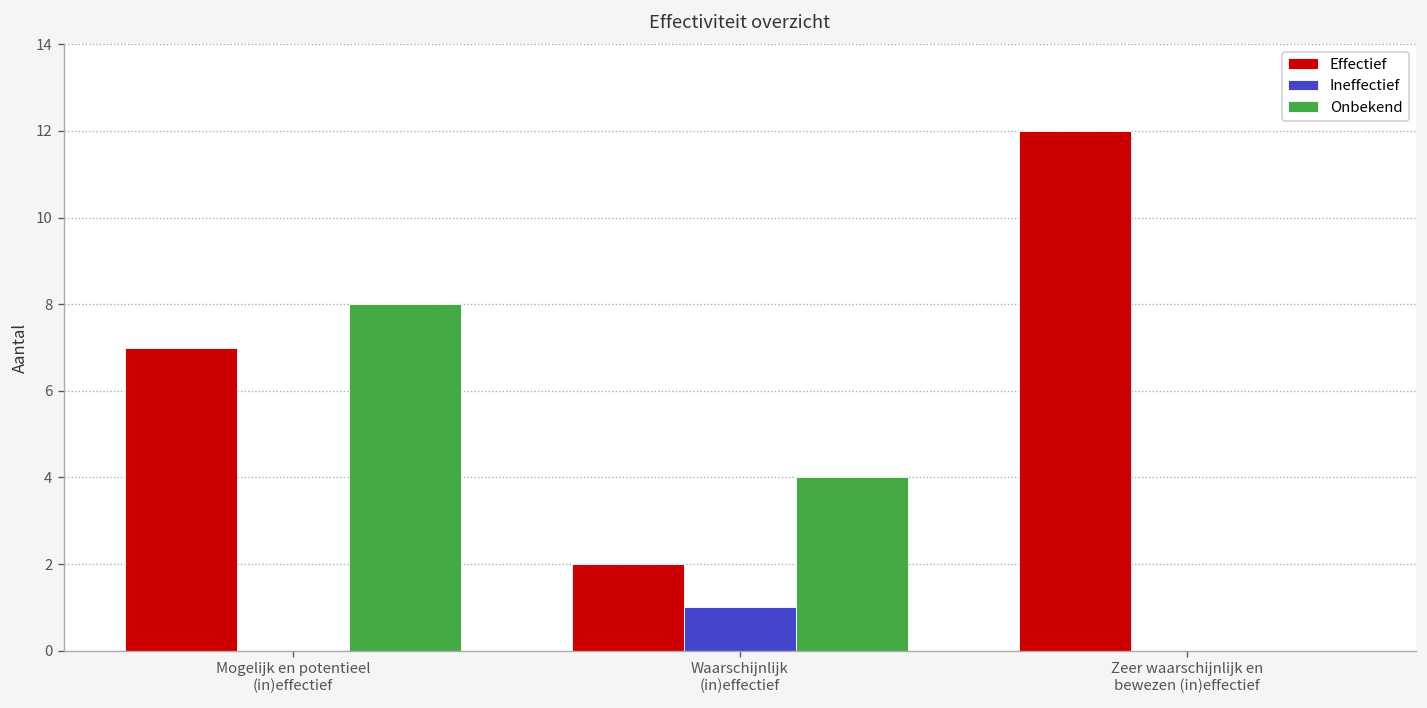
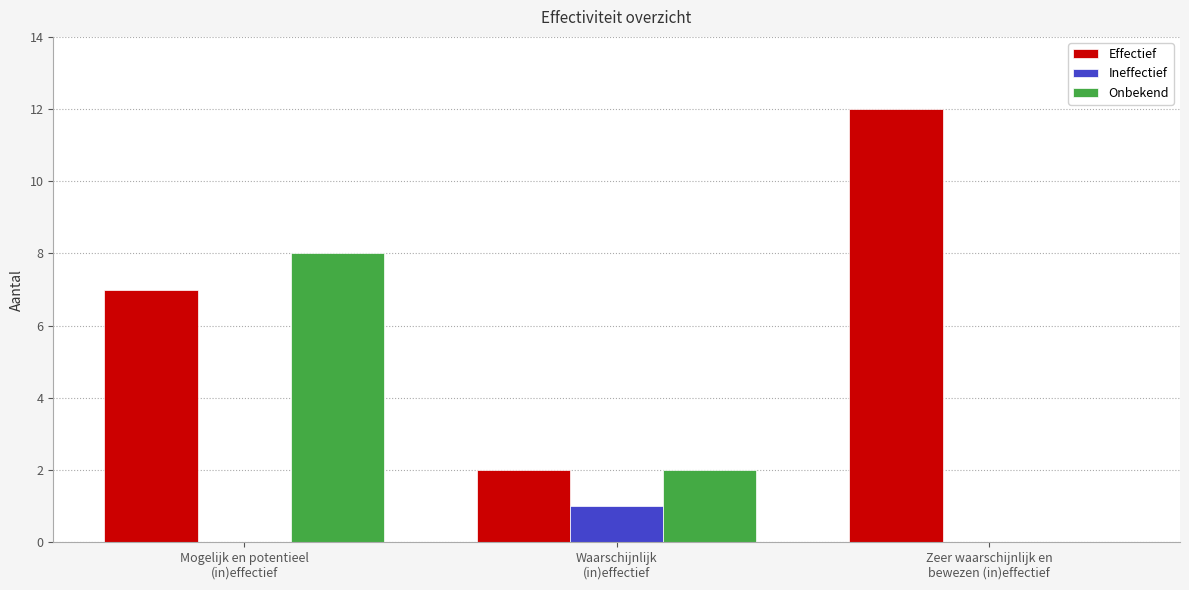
Onbekend, Waarschijnlijk (in)effectief: 4 -> 2
